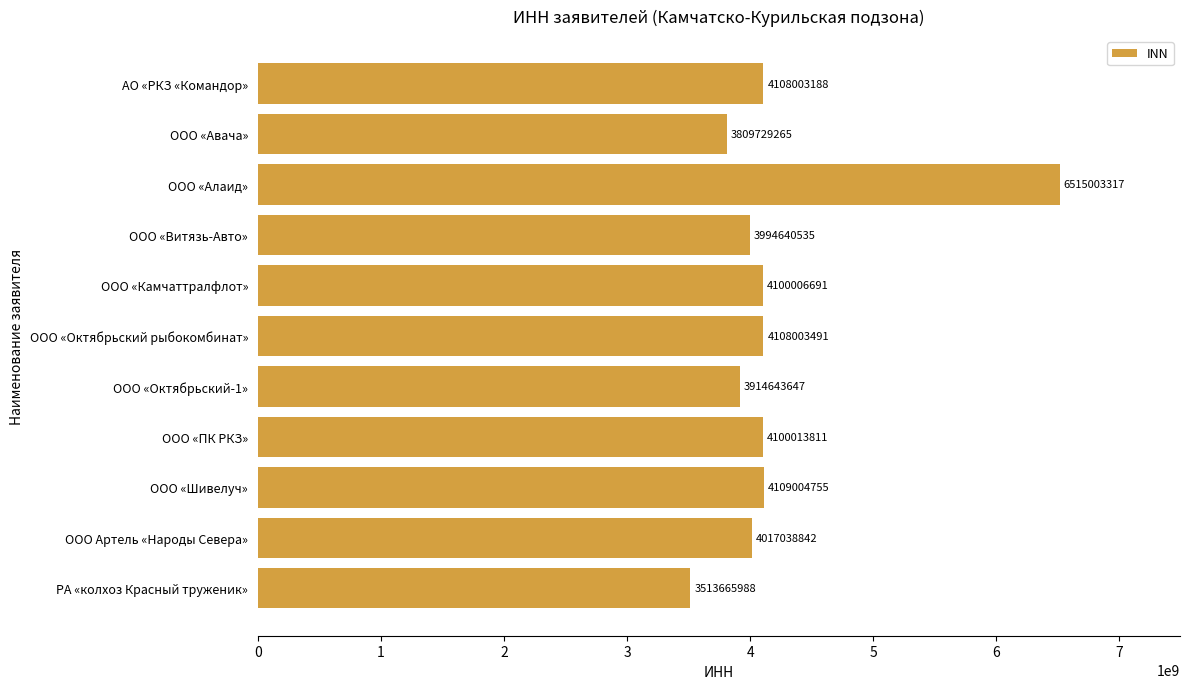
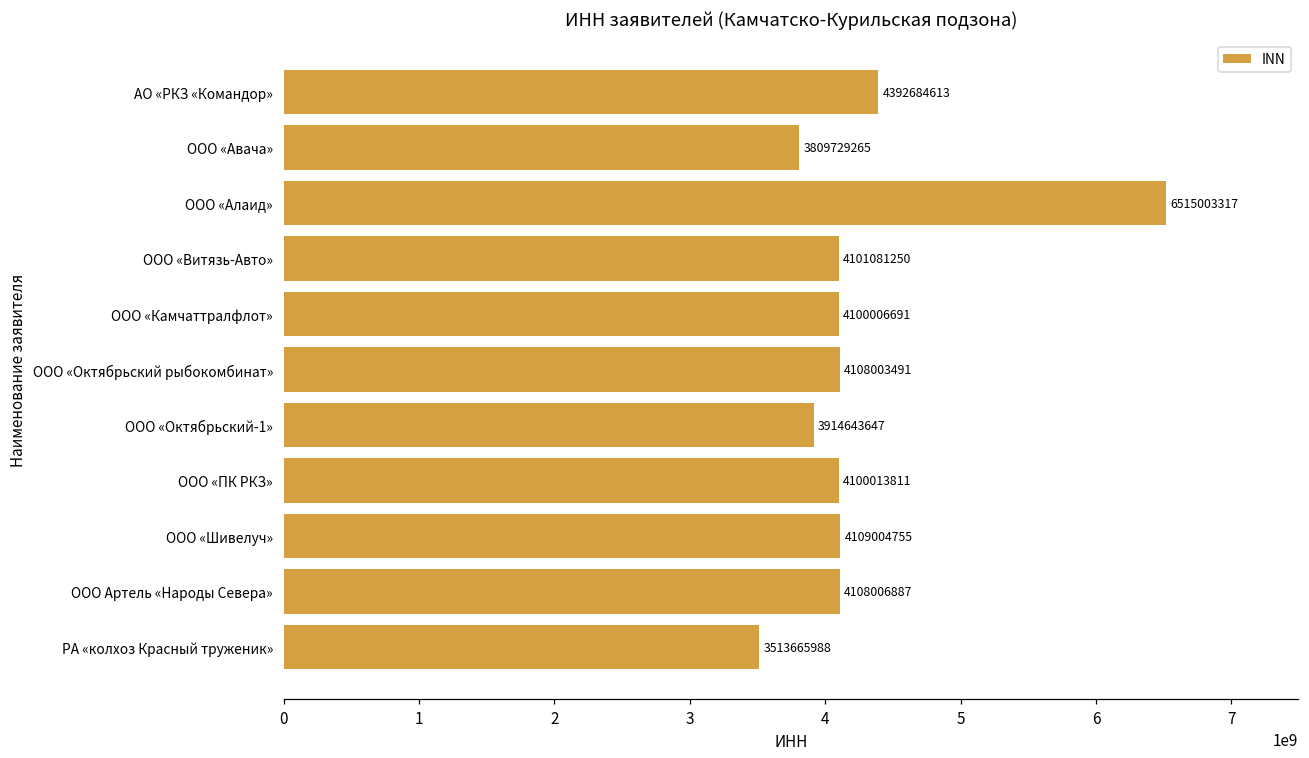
АО «РКЗ «Командор»: 4108003188 -> 4392684613
ООО «Витязь-Авто»: 3994640535 -> 4101081250
ООО Артель «Народы Севера»: 4017038842 -> 4108006887
